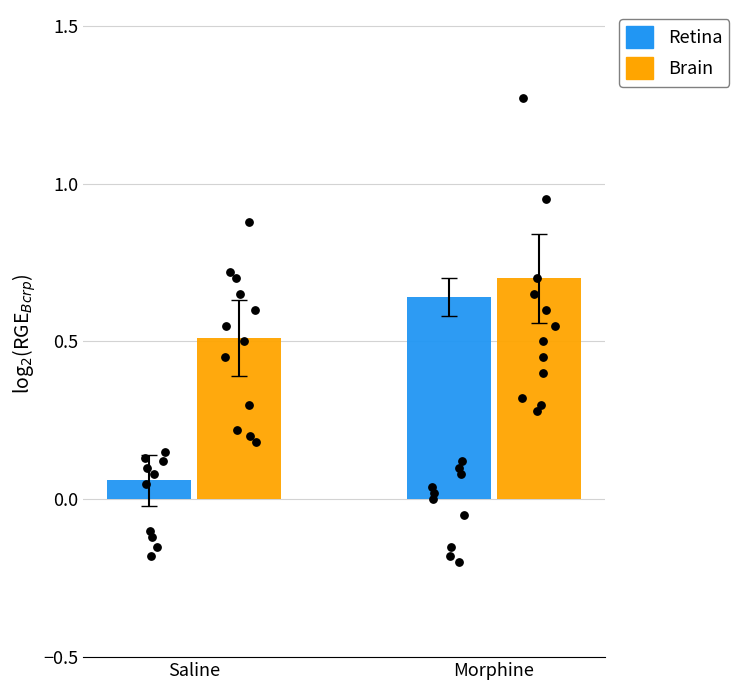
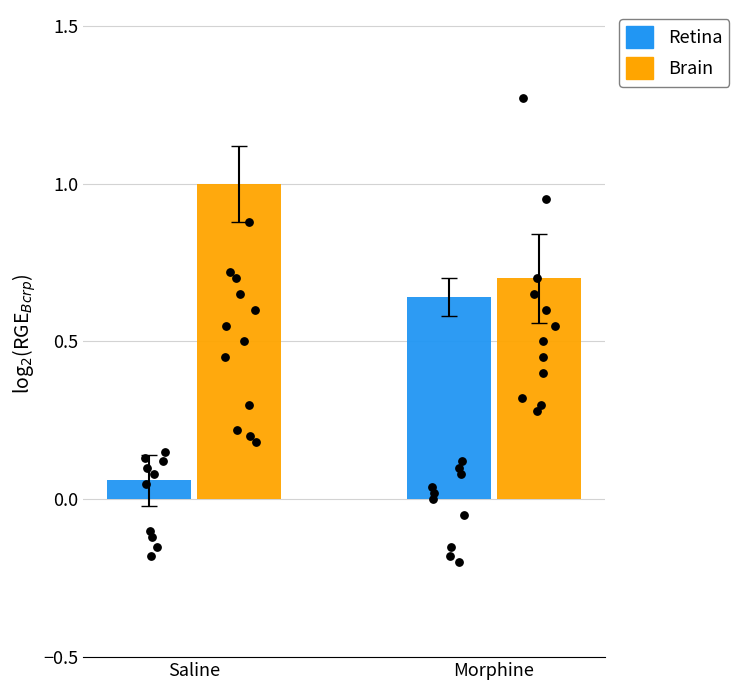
Brain, Saline: 0.51 -> 1.00
